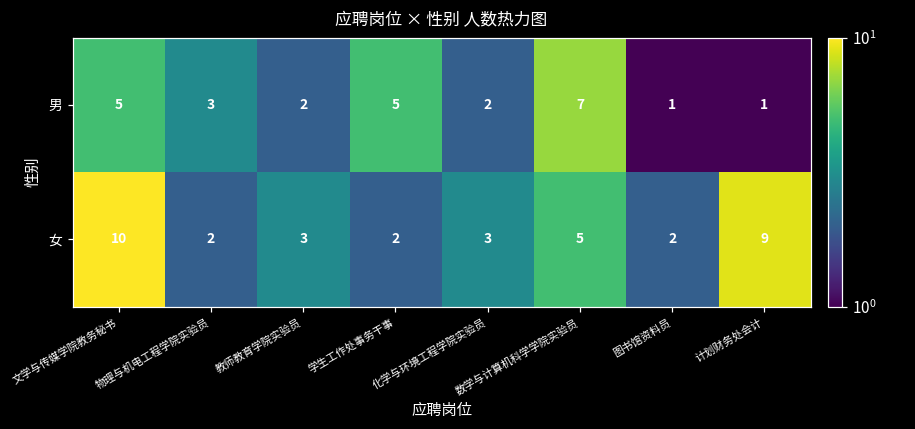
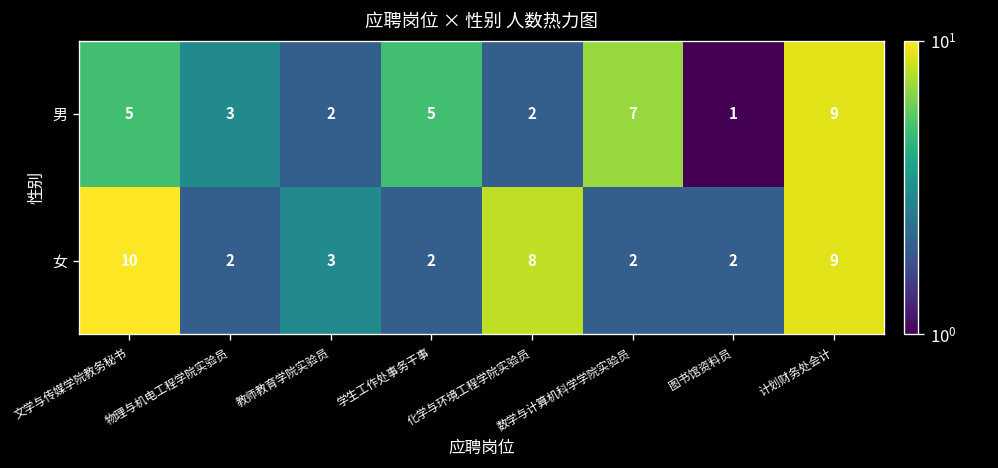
男, 计划财务处会计: 1 -> 9
女, 化学与环境工程学院实验员: 3 -> 8
女, 数学与计算机科学学院实验员: 5 -> 2
